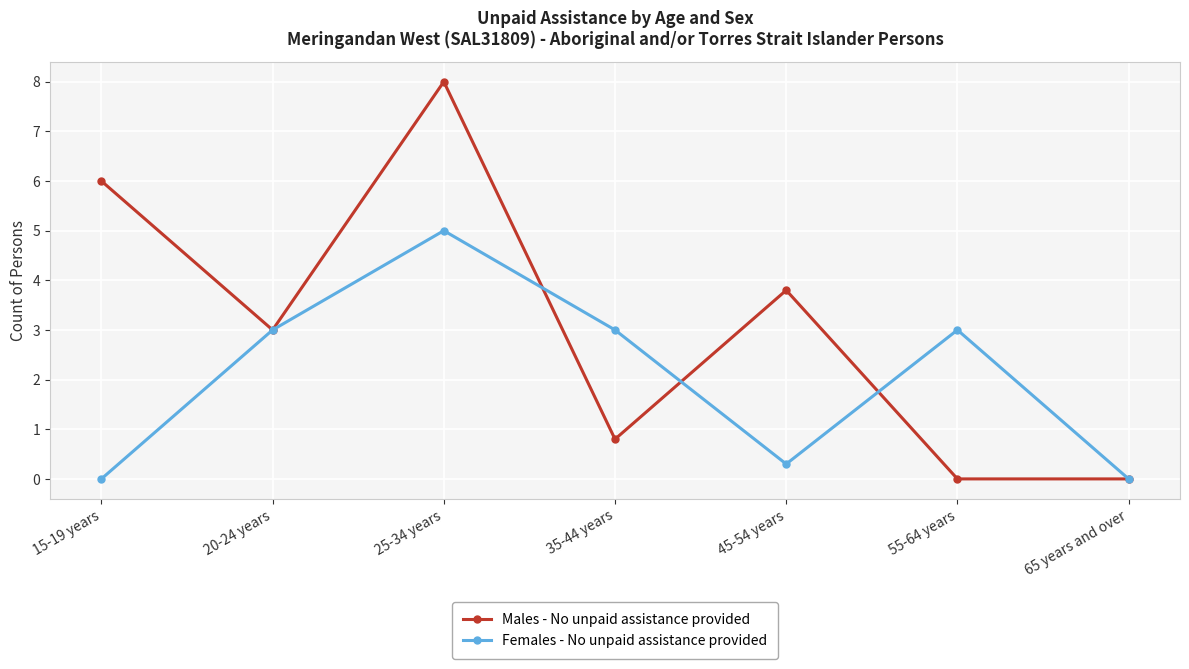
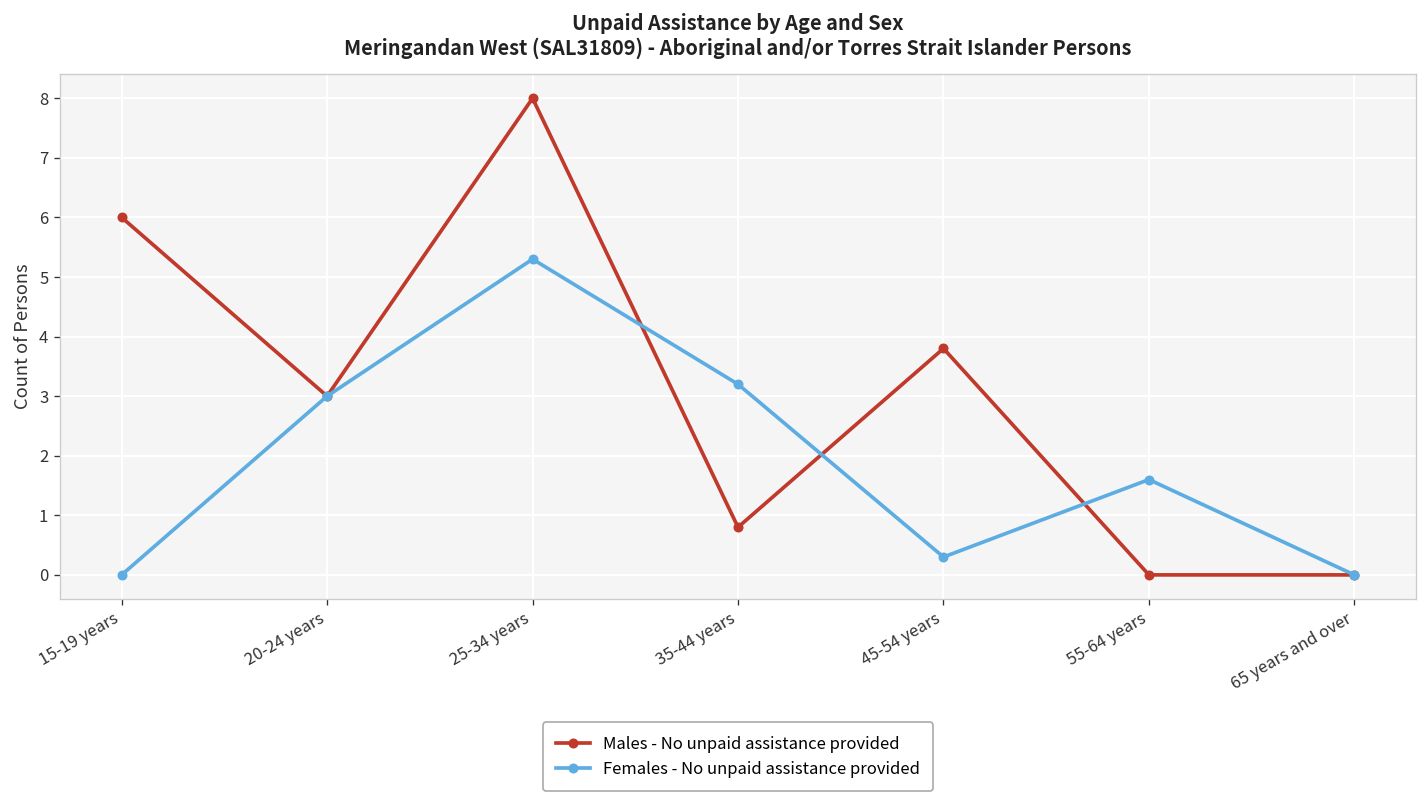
Females - No unpaid assistance provided, 25-34 years: 5.0 -> 5.3
Females - No unpaid assistance provided, 35-44 years: 3.0 -> 3.2
Females - No unpaid assistance provided, 55-64 years: 3.0 -> 1.6
